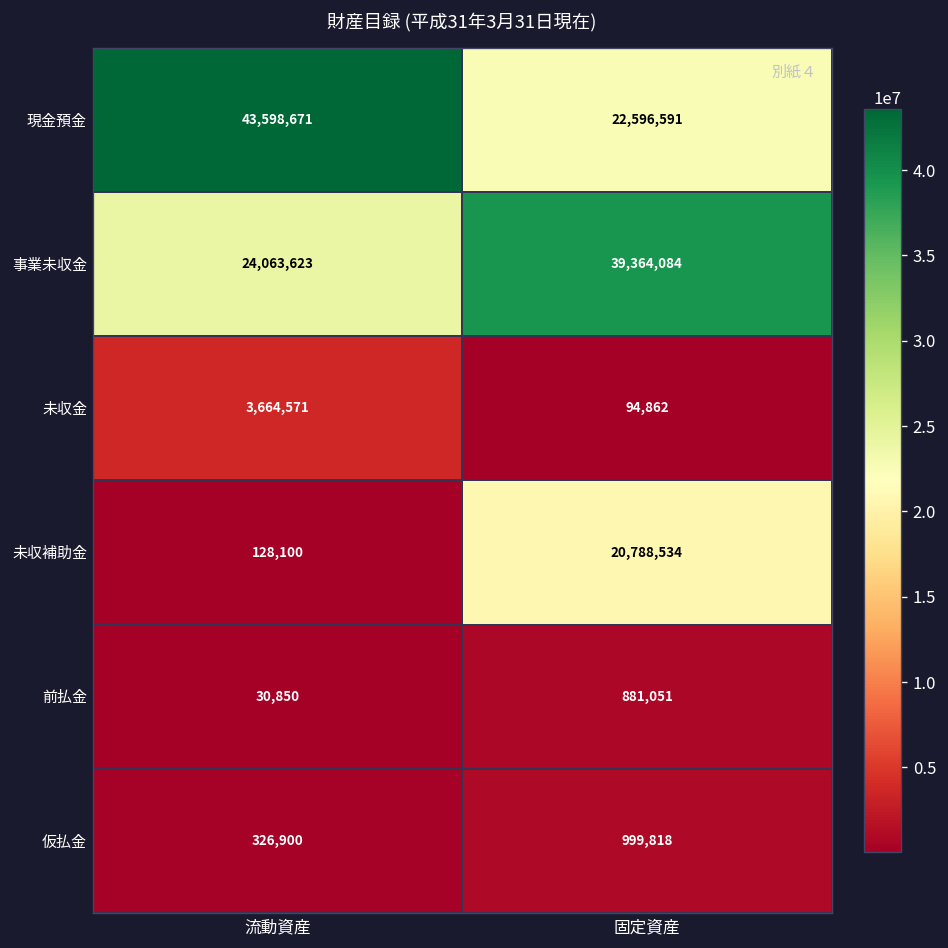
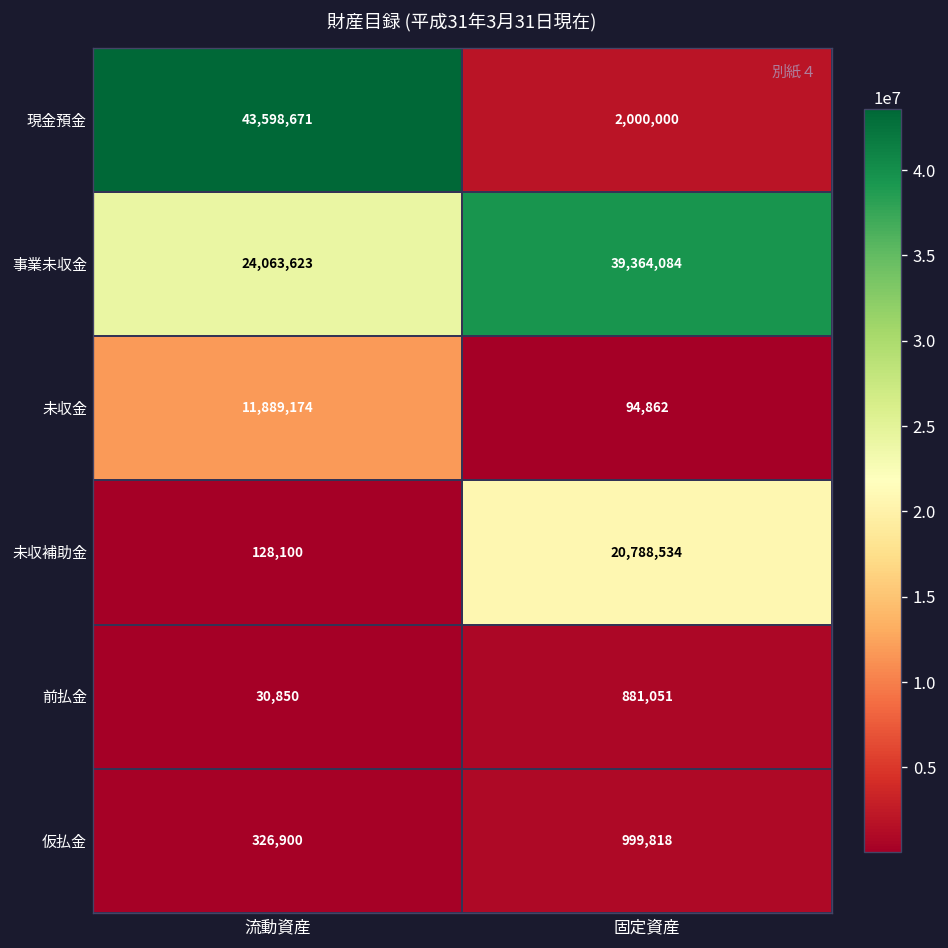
現金預金, 固定資産: 22,596,591 -> 2,000,000
未収金, 流動資産: 3,664,571 -> 11,889,174
